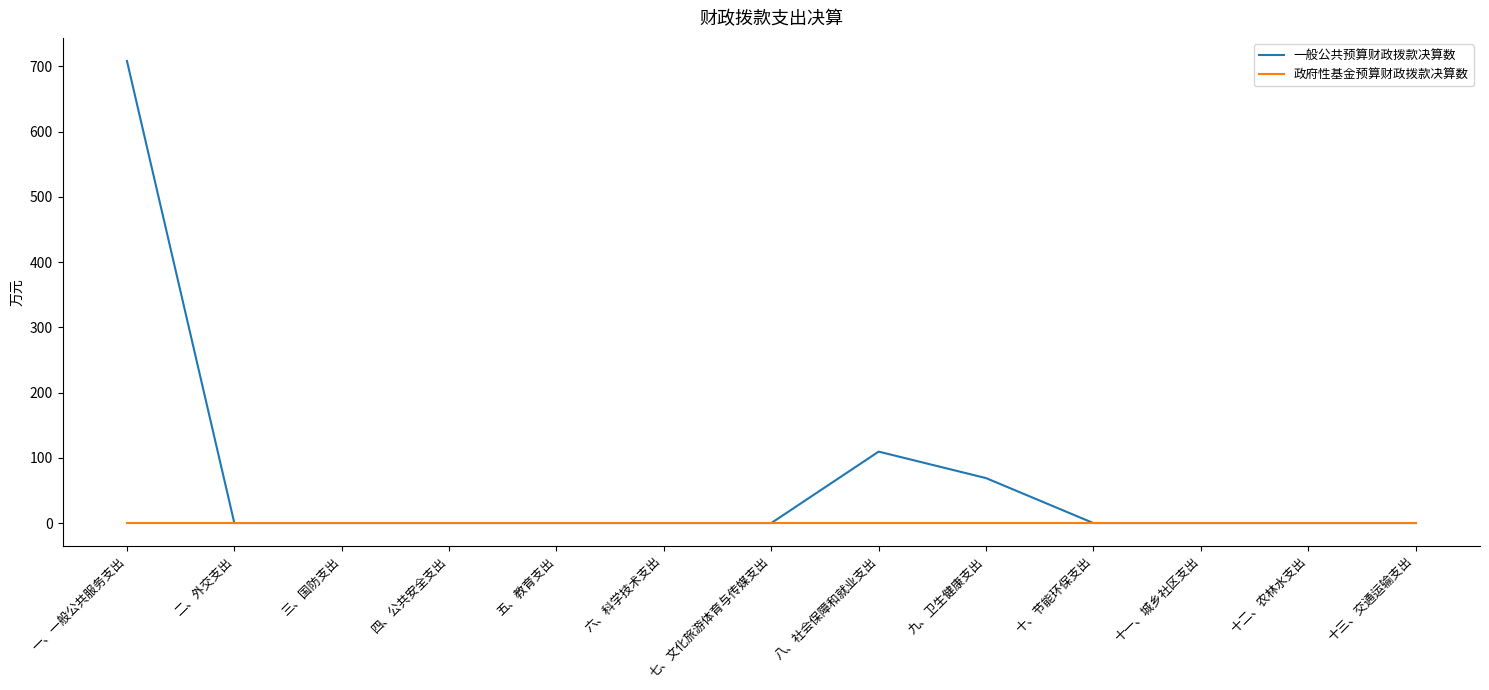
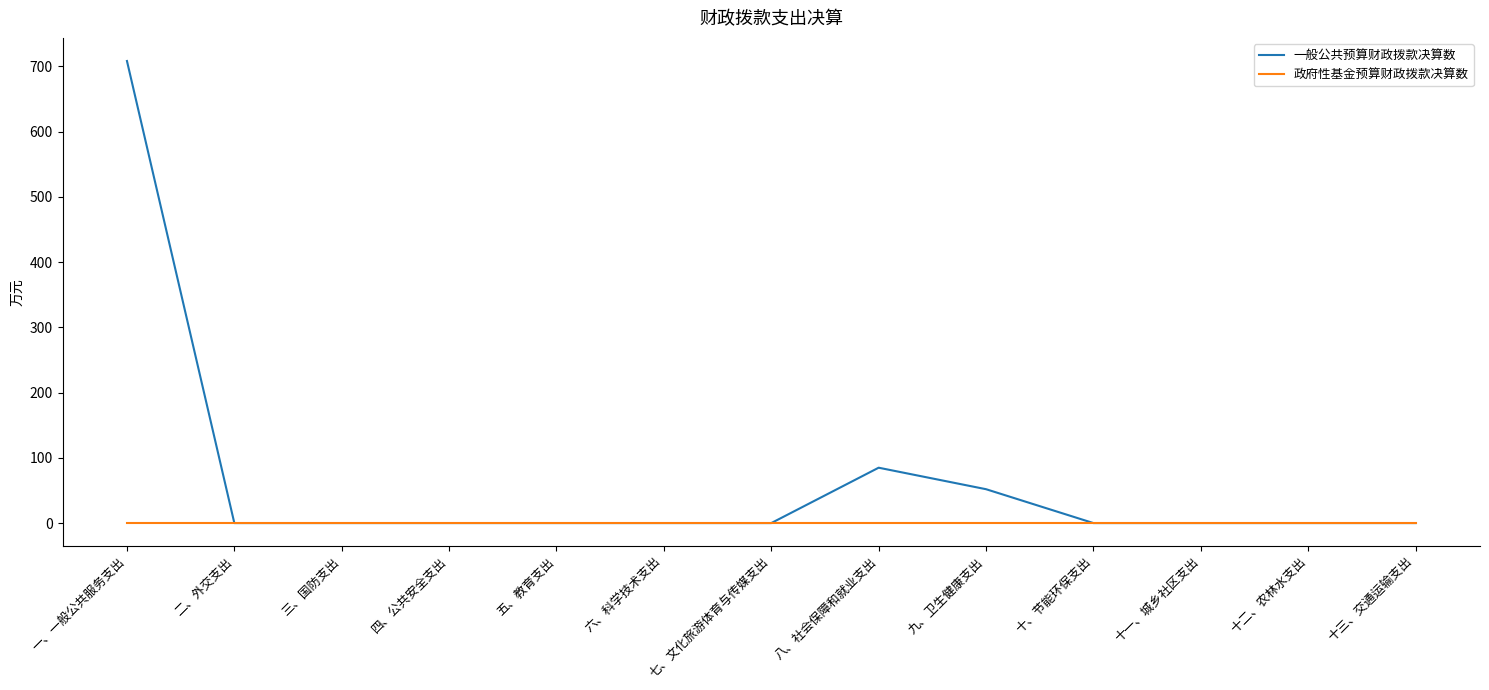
一般公共预算财政拨款决算数, 八、社会保障和就业支出: 110 -> 80
一般公共预算财政拨款决算数, 九、卫生健康支出: 70 -> 50
